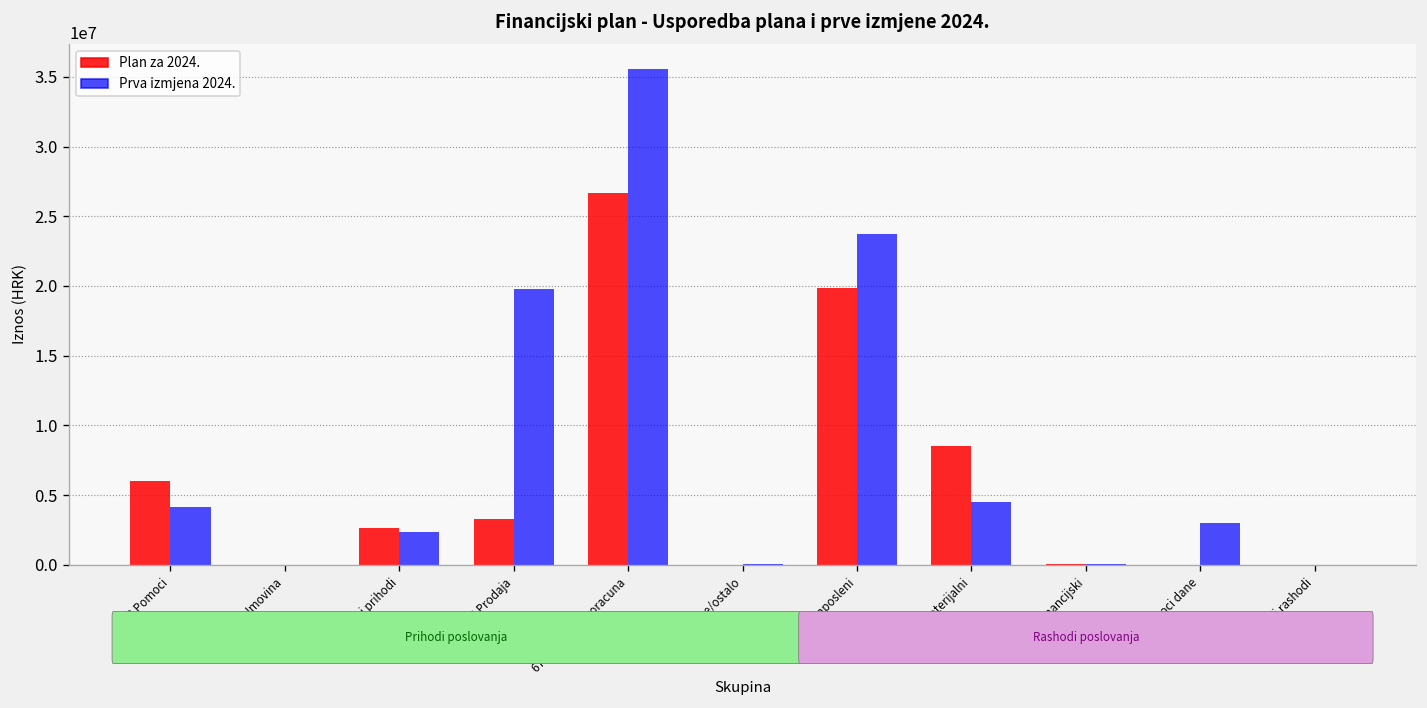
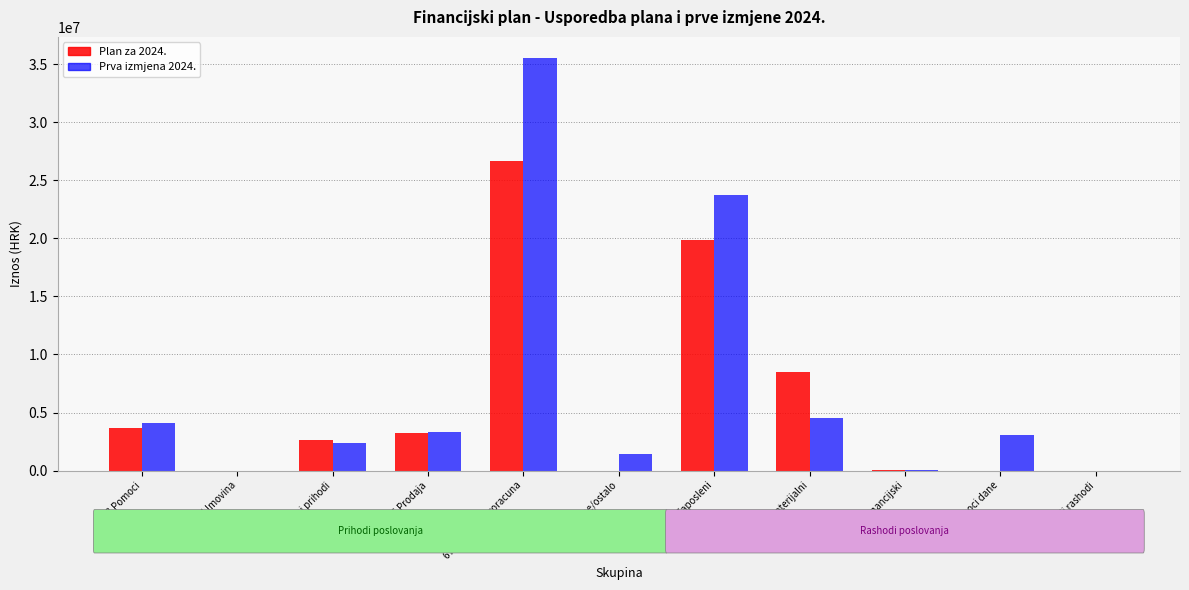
Plan za 2024., 63 Pomoci: 6000000 -> 3700000
Prva izmjena 2024., 66 Prodaja: 19800000 -> 3300000
Prva izmjena 2024., 68 Kazne/ostalo: 0 -> 1400000
